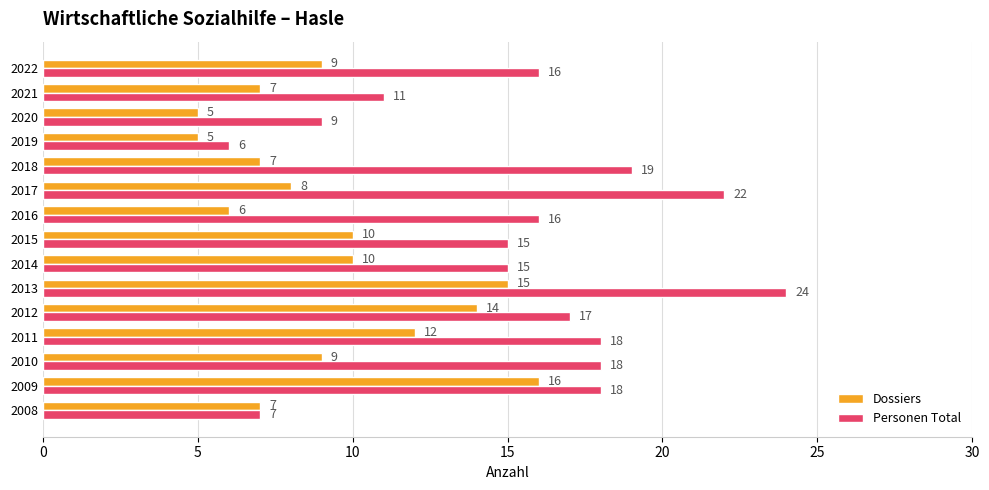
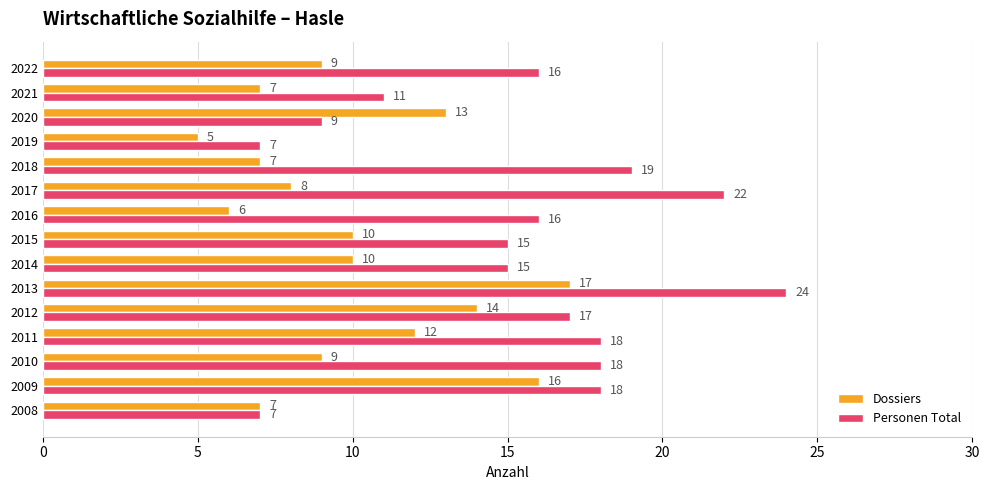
Dossiers, 2020: 5 -> 13
Personen Total, 2019: 6 -> 7
Dossiers, 2013: 15 -> 17
